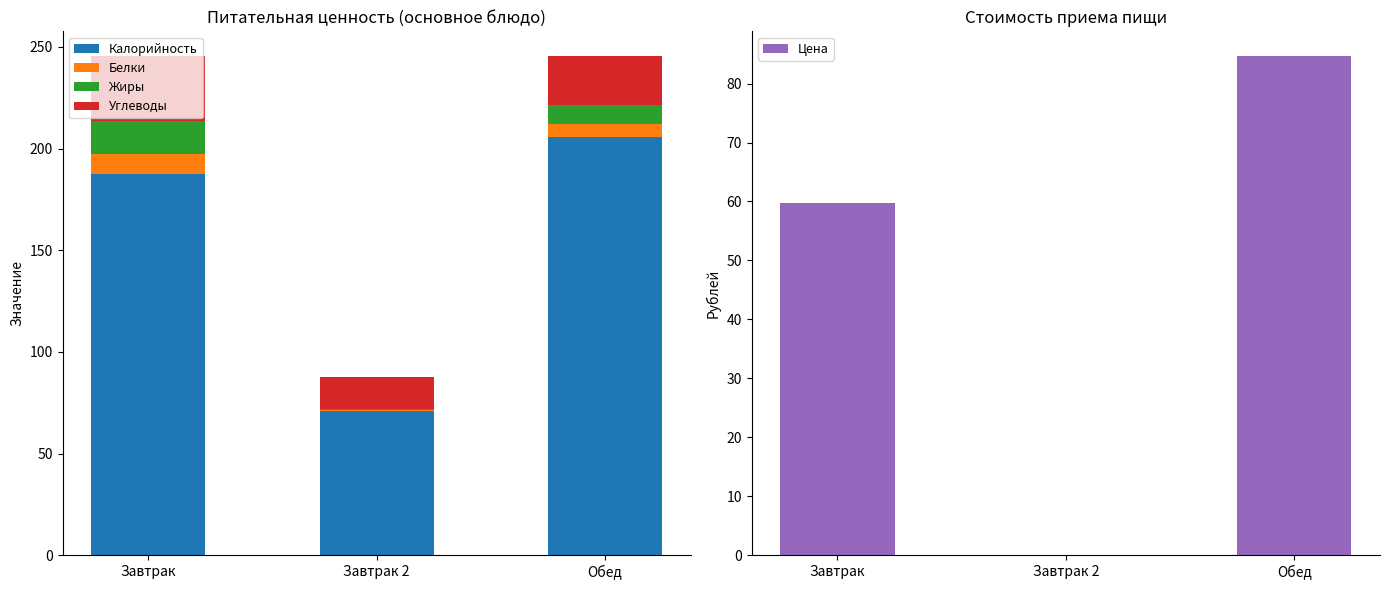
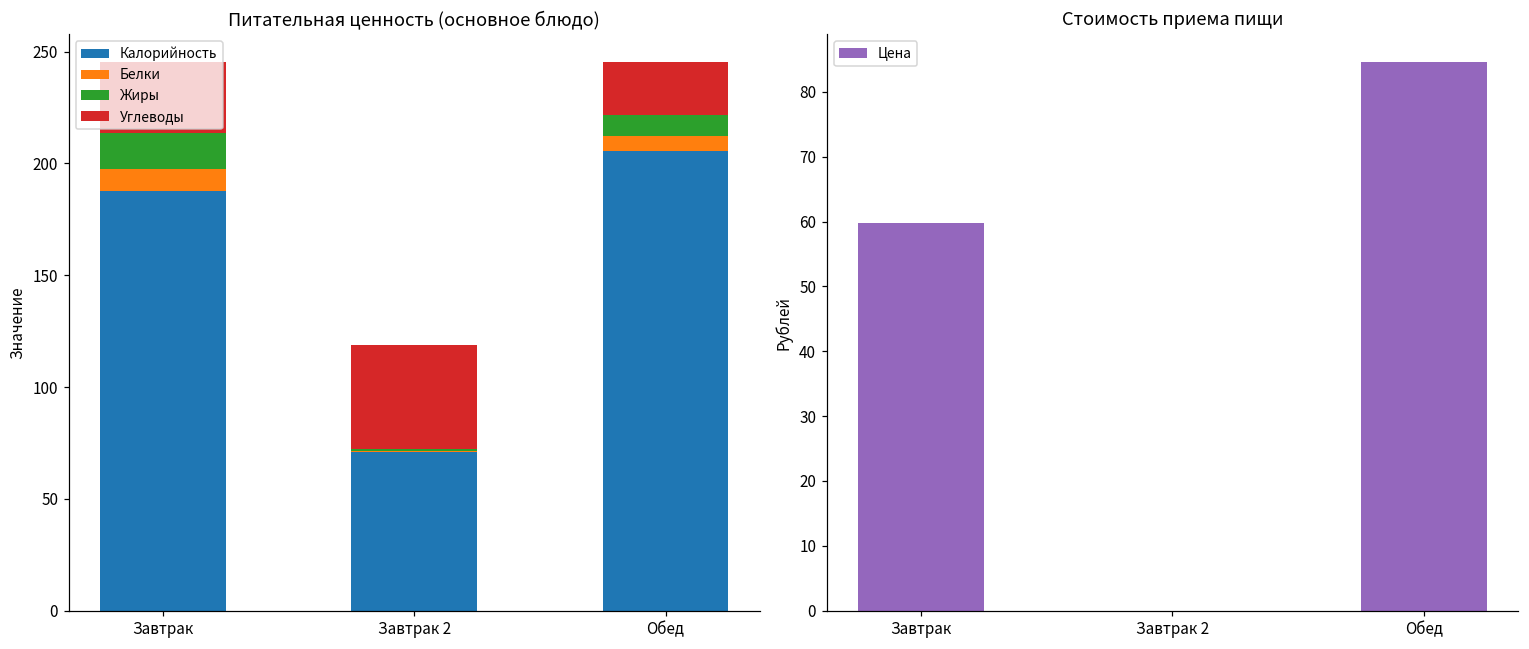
Питательная ценность (основное блюдо), Углеводы, Завтрак 2: 16 -> 46
